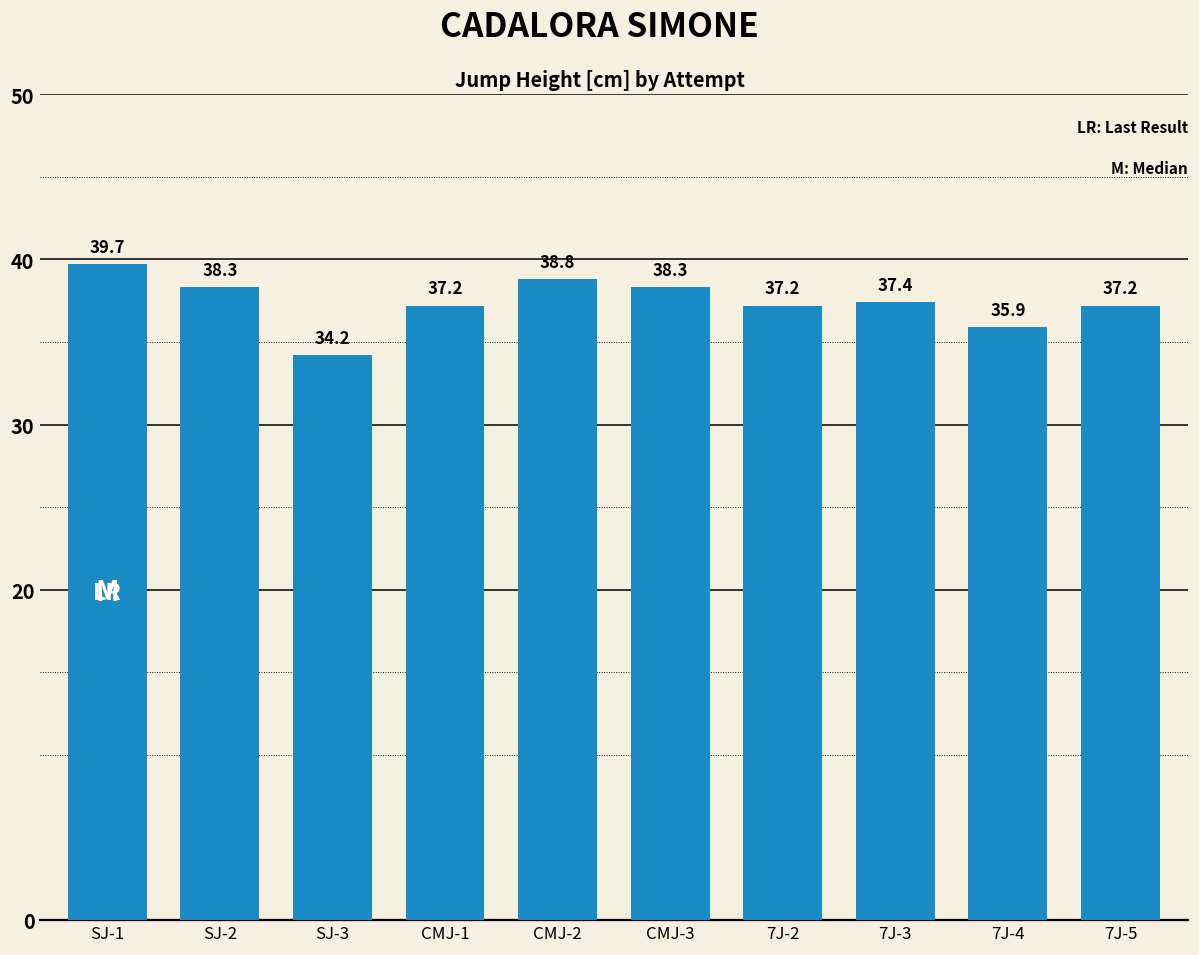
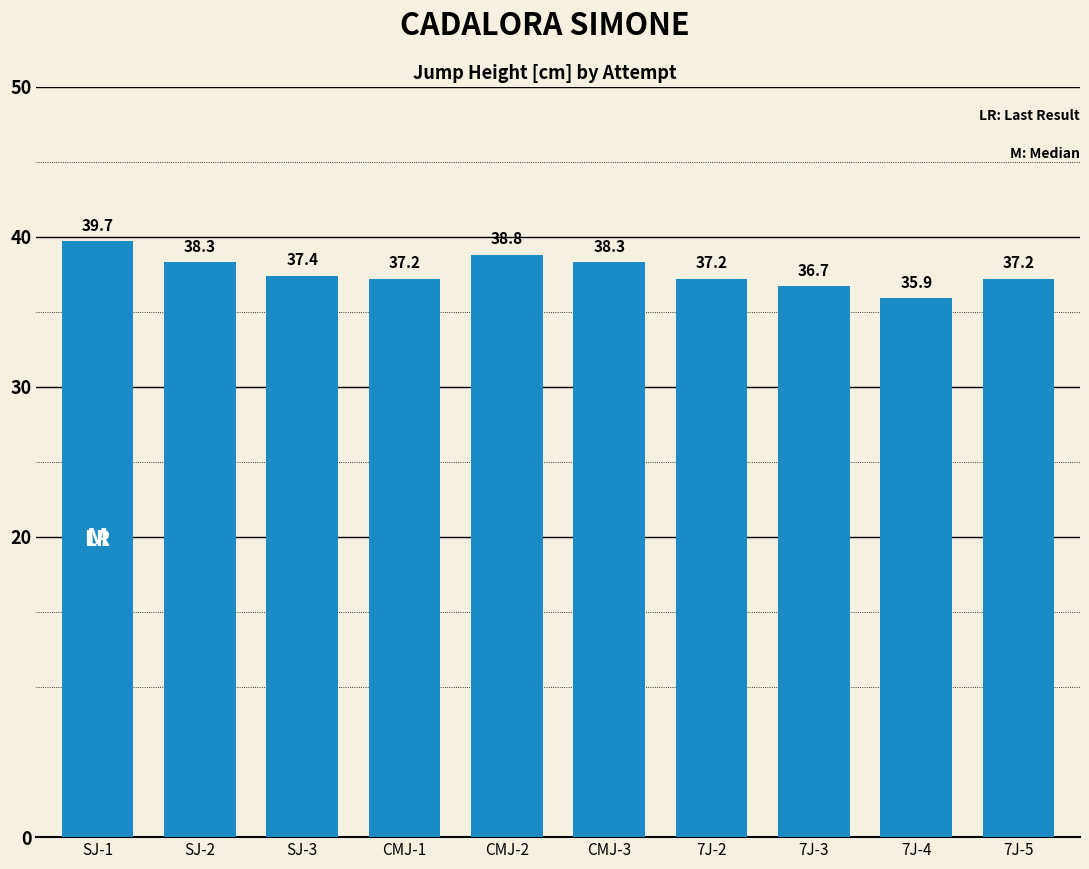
SJ-3: 34.2 -> 37.4
7J-3: 37.4 -> 36.7
